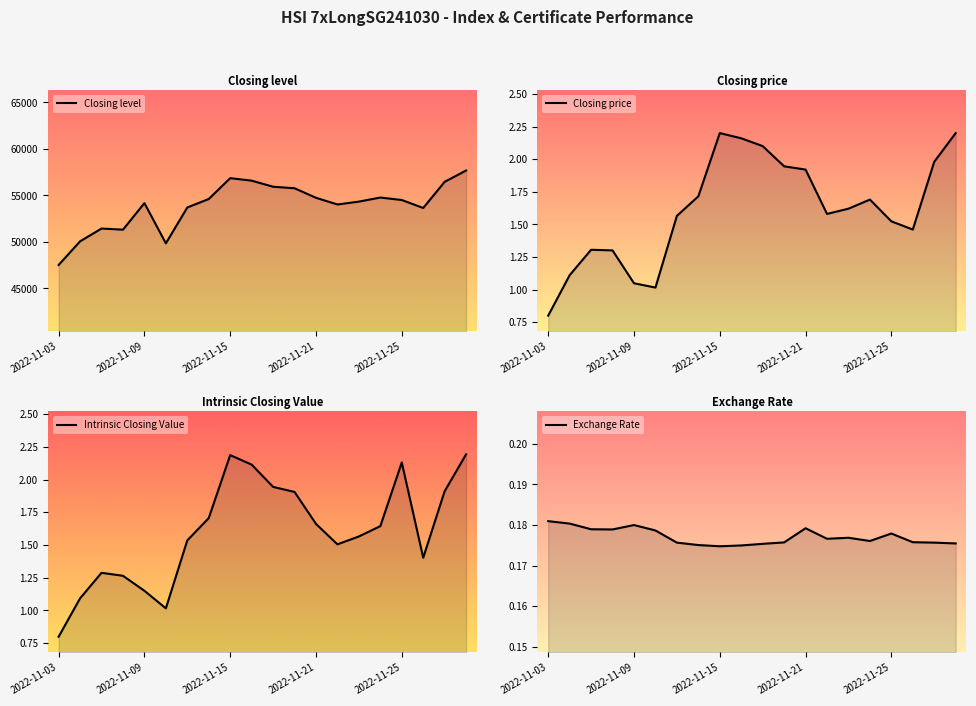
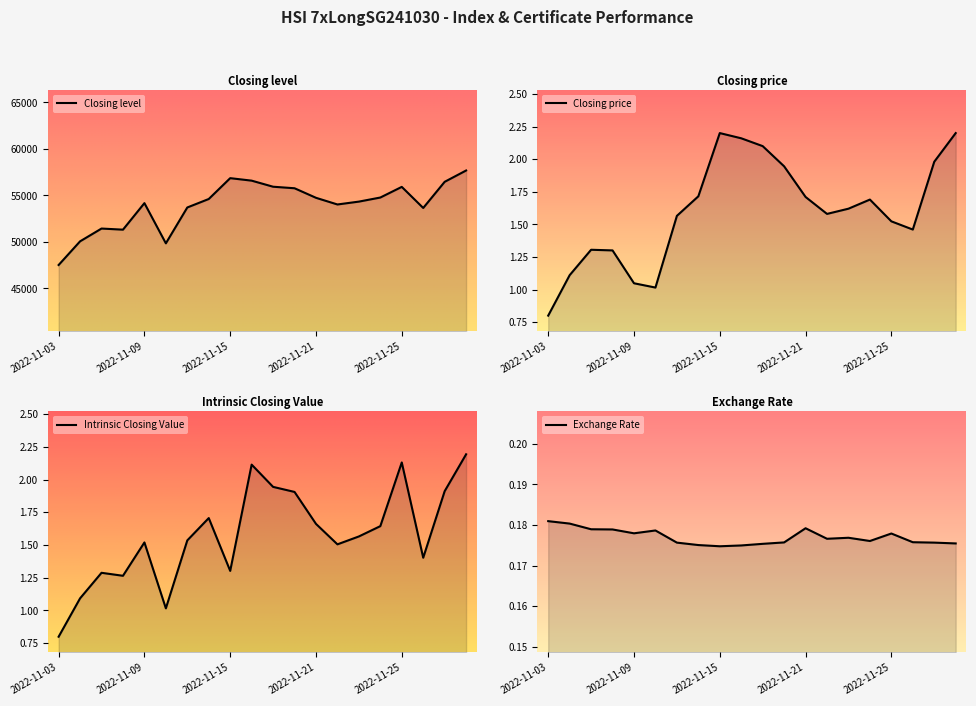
Closing level, 2022-11-25: 55000 -> 56000
Closing price, 2022-11-21: 1.92 -> 1.71
Intrinsic Closing Value, 2022-11-09: 1.15 -> 1.52
Intrinsic Closing Value, 2022-11-15: 2.19 -> 1.30
Exchange Rate, 2022-11-09: 0.180 -> 0.178
